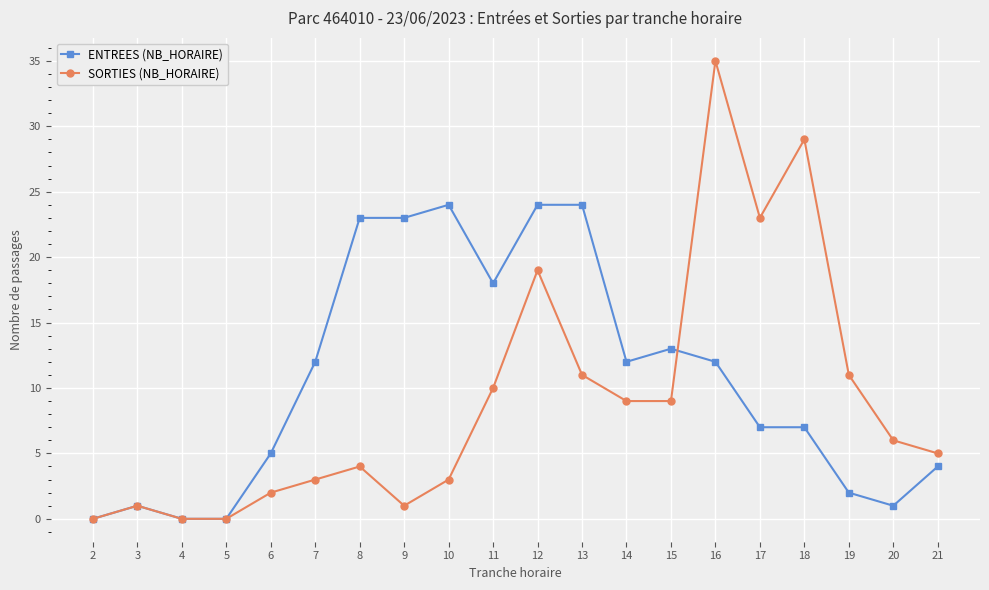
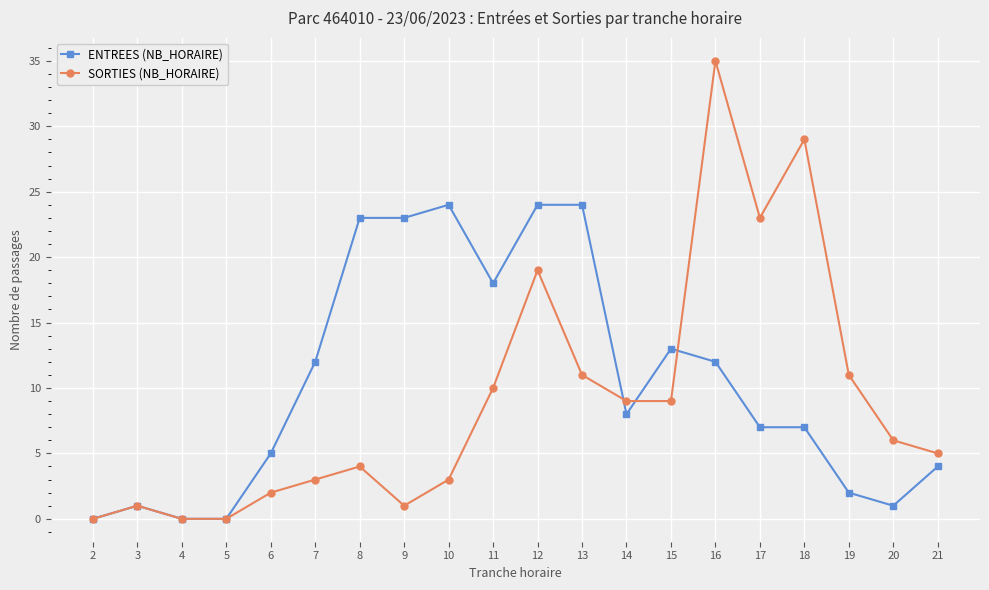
ENTREES (NB_HORAIRE), 14: 12 -> 8
